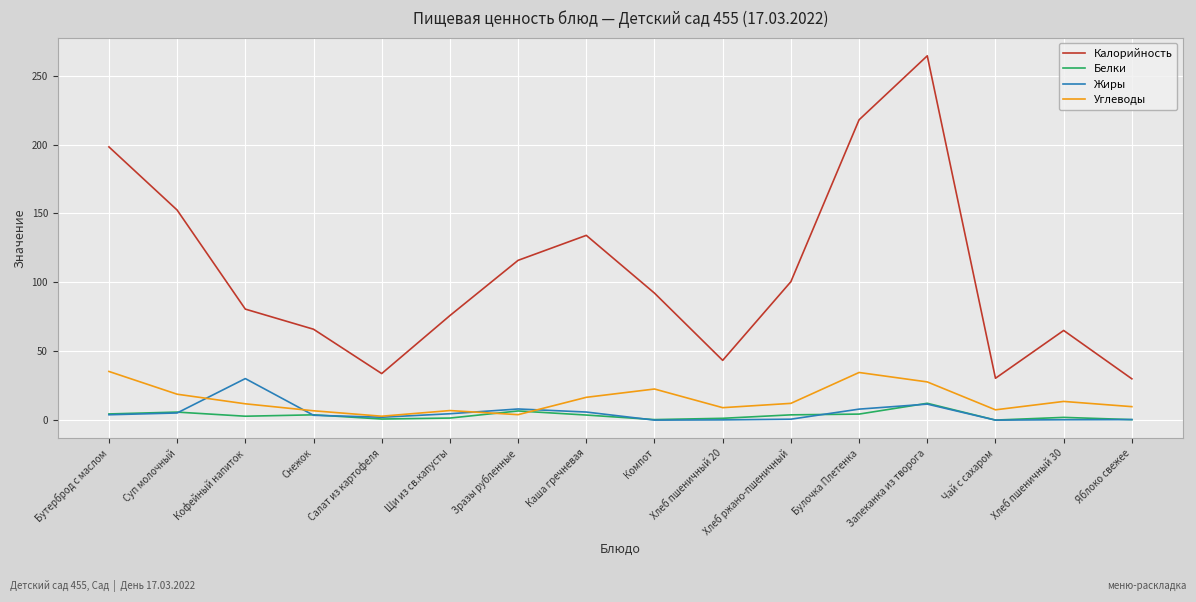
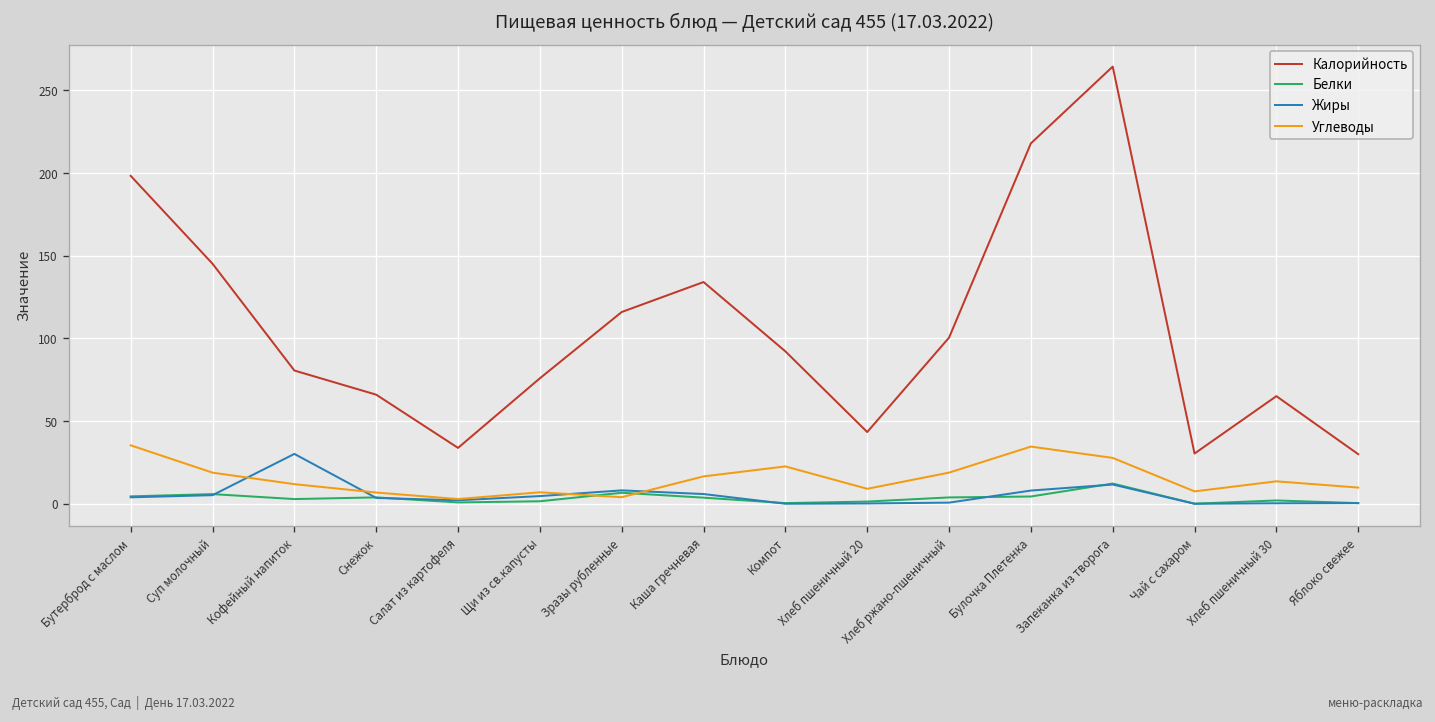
Калорийность, Суп молочный: 153 -> 145
Углеводы, Хлеб ржано-пшеничный: 12 -> 19
